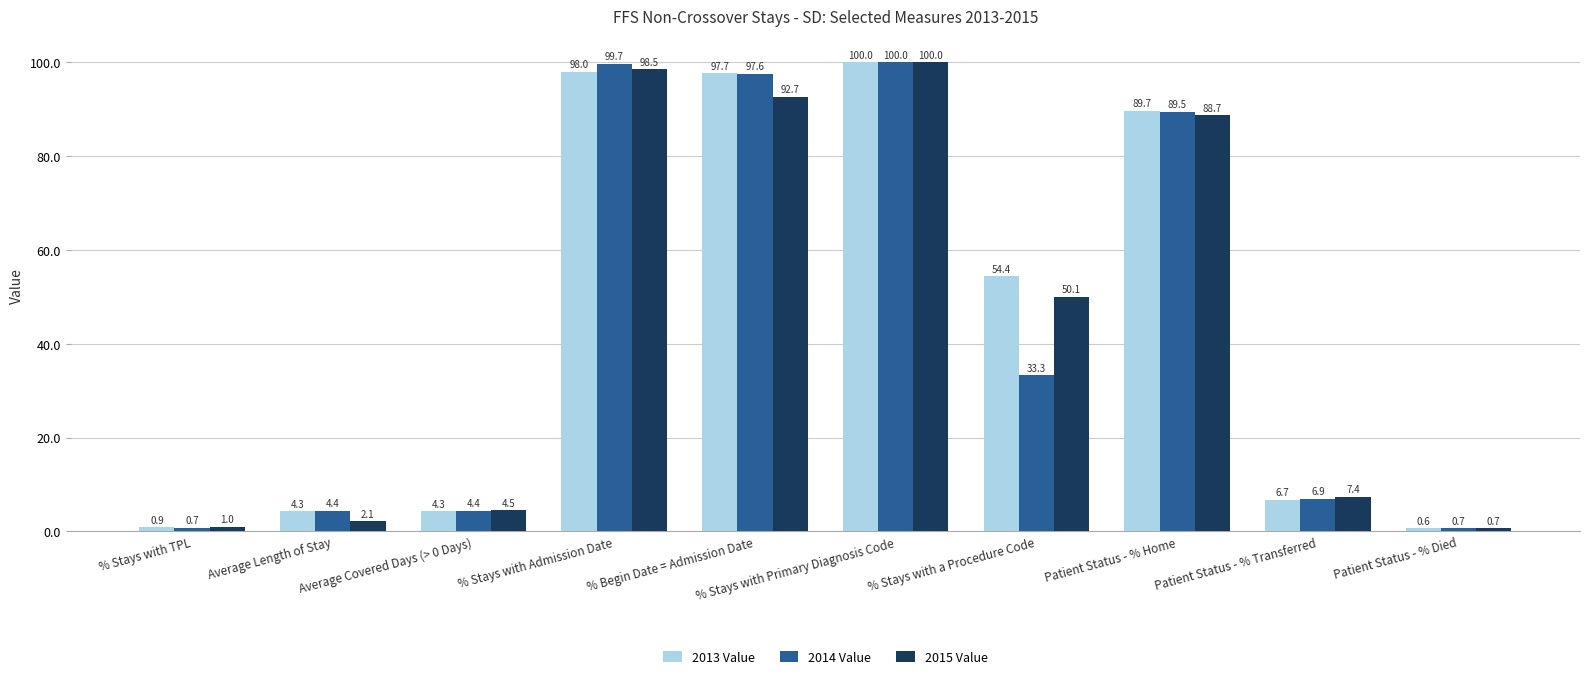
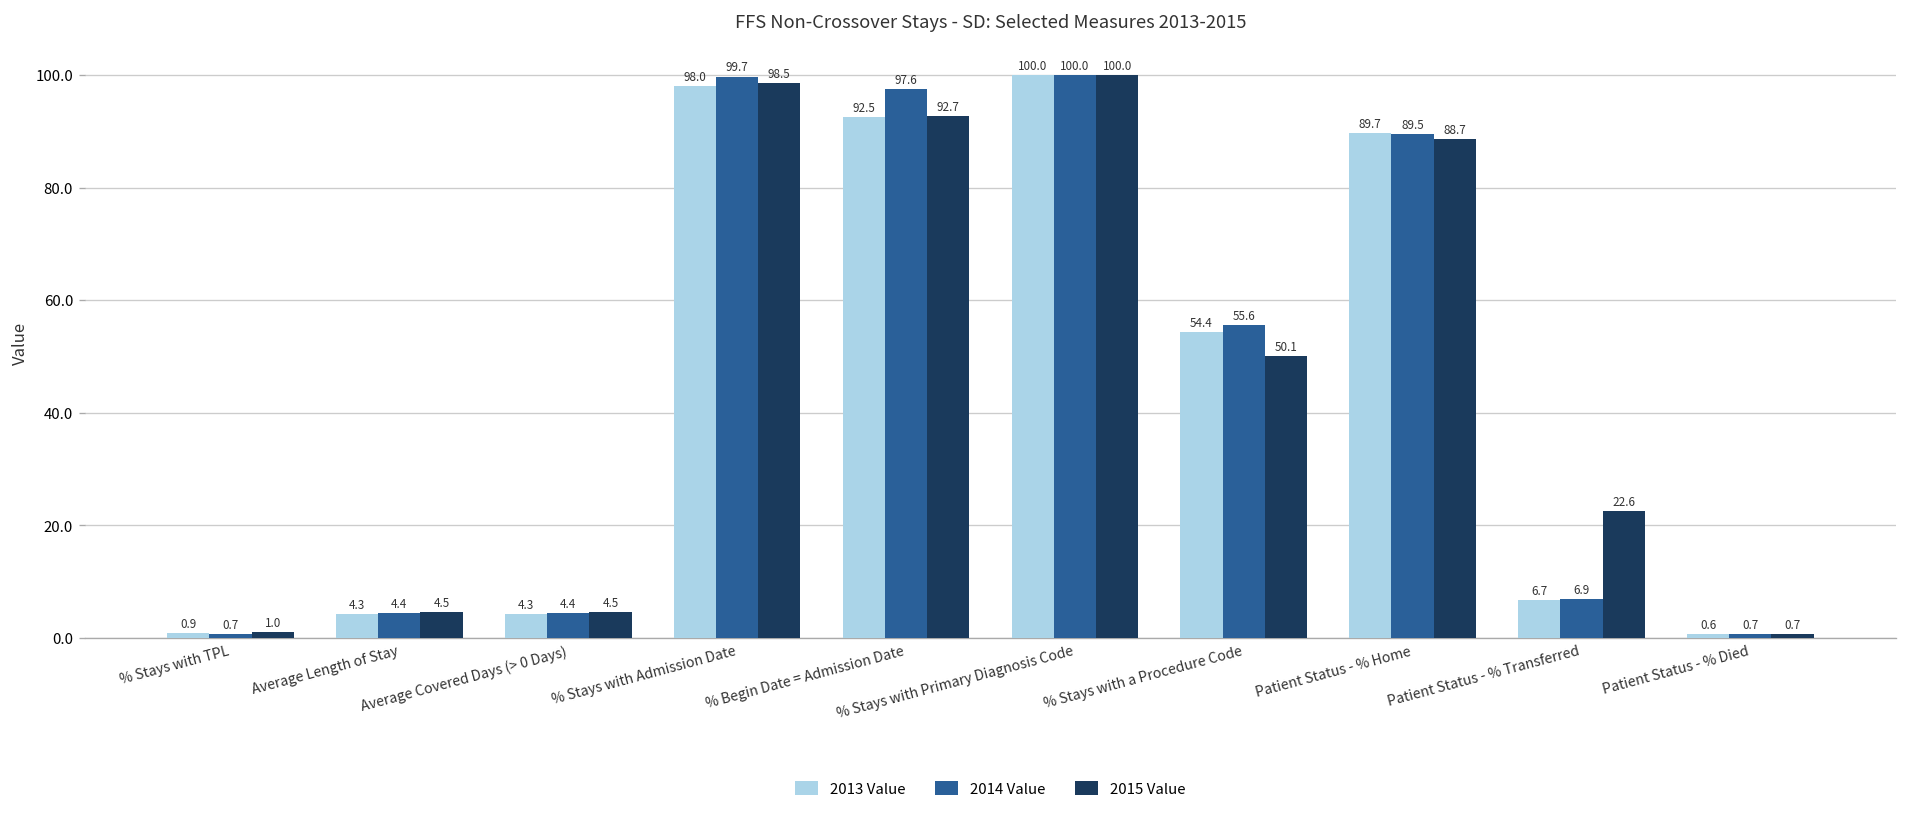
2015 Value, Average Length of Stay: 2.1 -> 4.5
2013 Value, % Begin Date = Admission Date: 97.7 -> 92.5
2014 Value, % Stays with a Procedure Code: 33.3 -> 55.6
2015 Value, Patient Status - % Transferred: 7.4 -> 22.6
